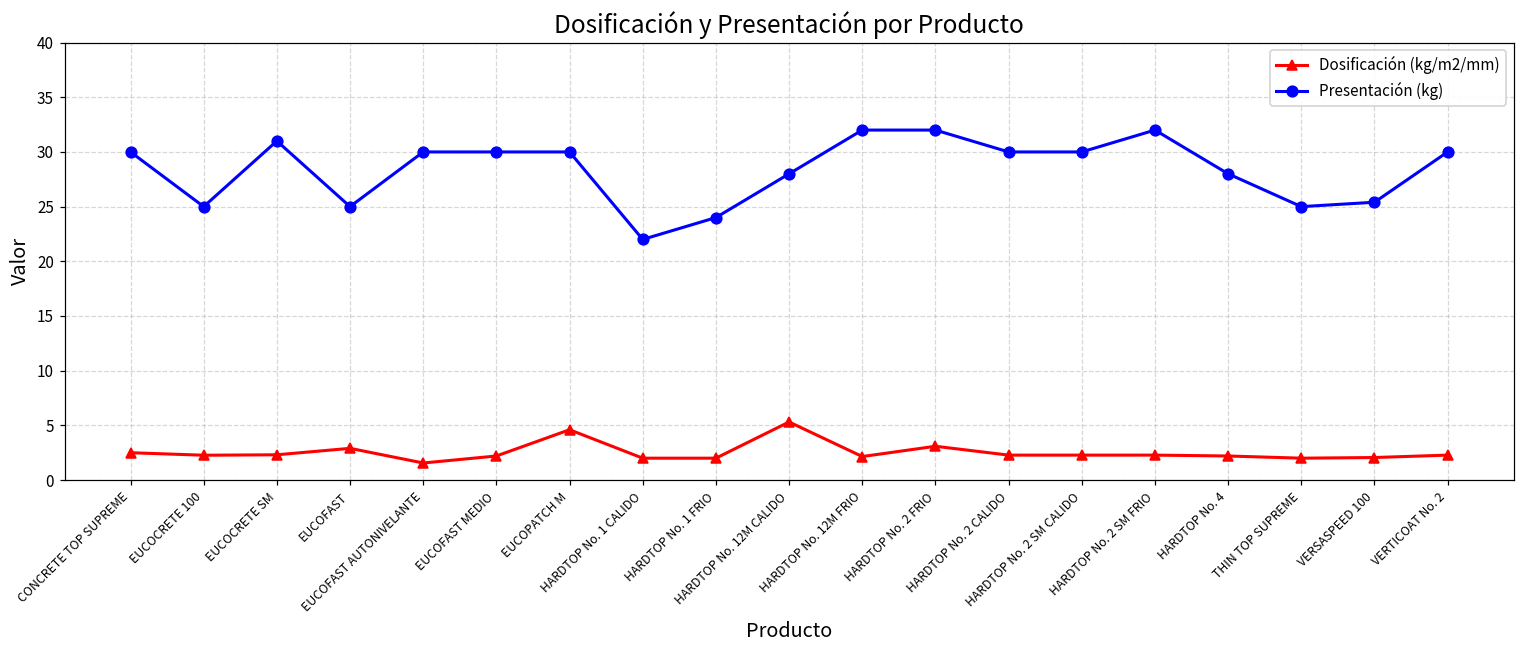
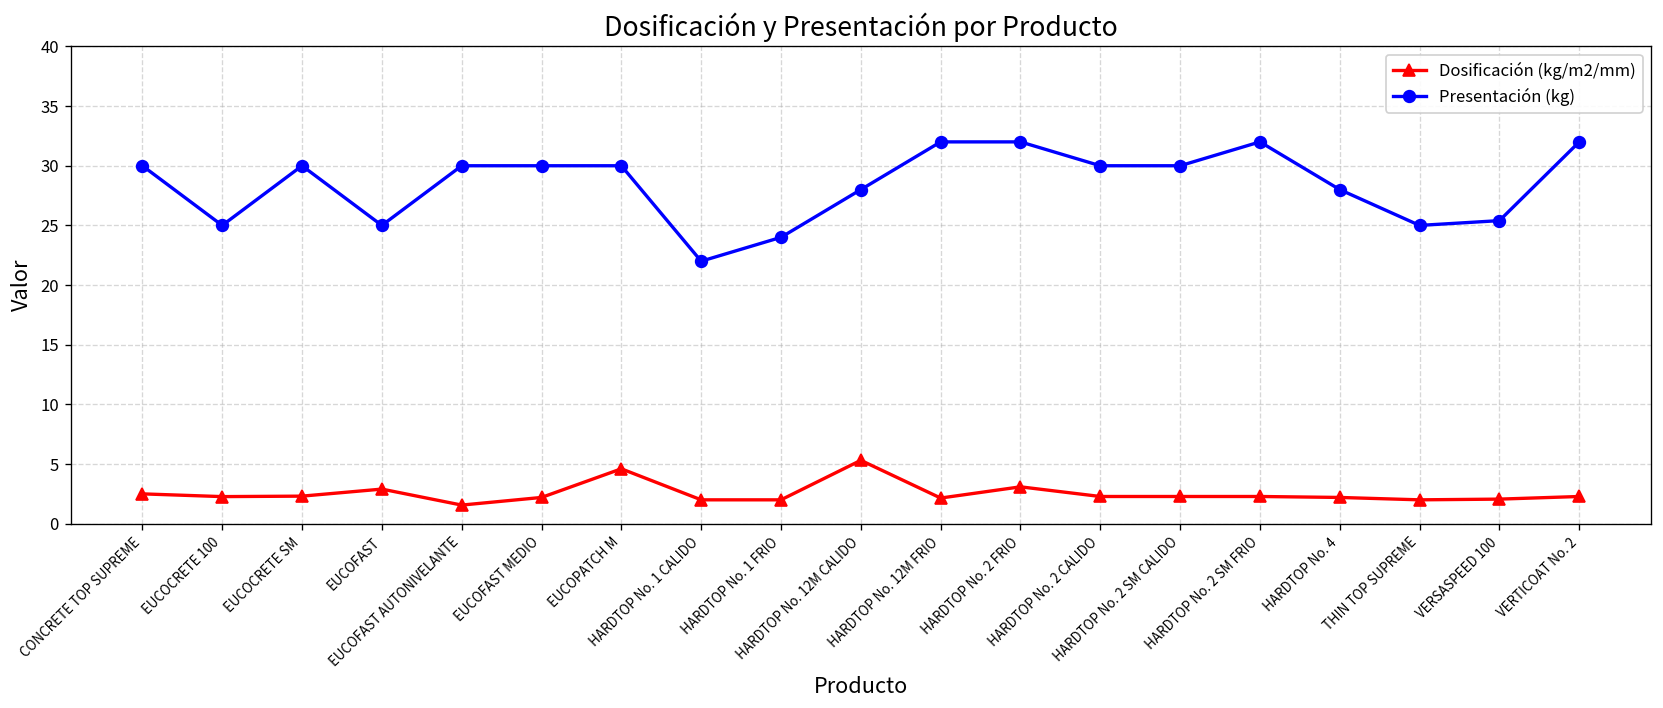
Presentación (kg), EUCOCRETE SM: 31 -> 30
Presentación (kg), VERTICOAT No. 2: 30 -> 32
